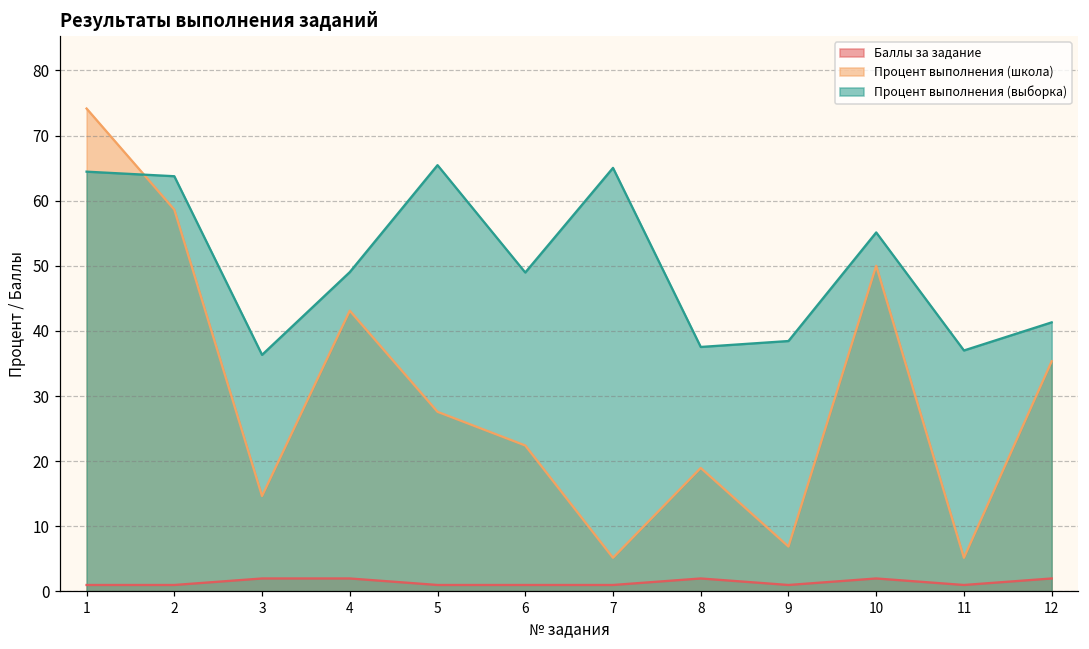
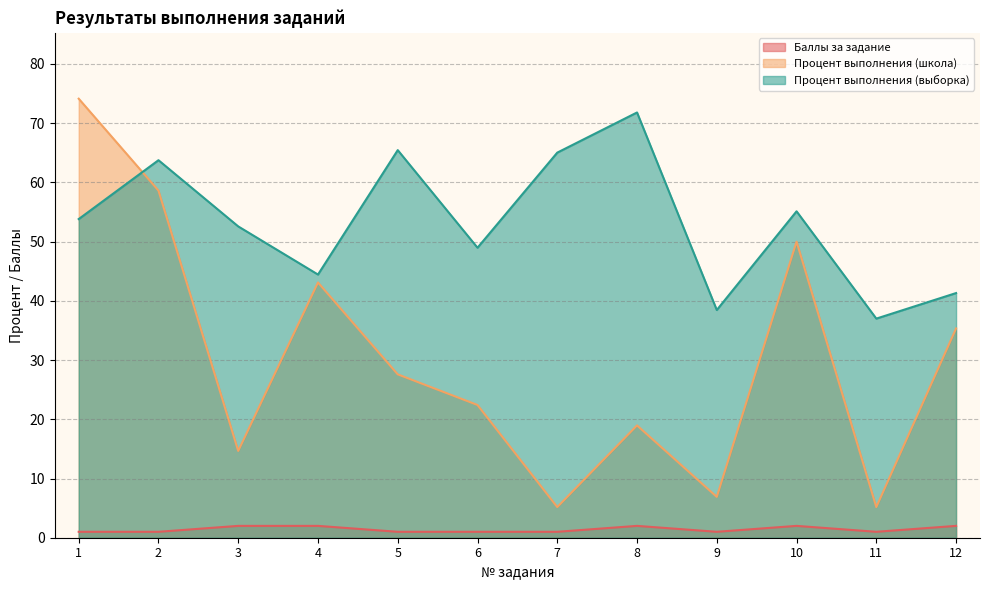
Процент выполнения (выборка), 1: 64 -> 54
Процент выполнения (выборка), 3: 36 -> 53
Процент выполнения (выборка), 4: 49 -> 44
Процент выполнения (выборка), 8: 38 -> 72
